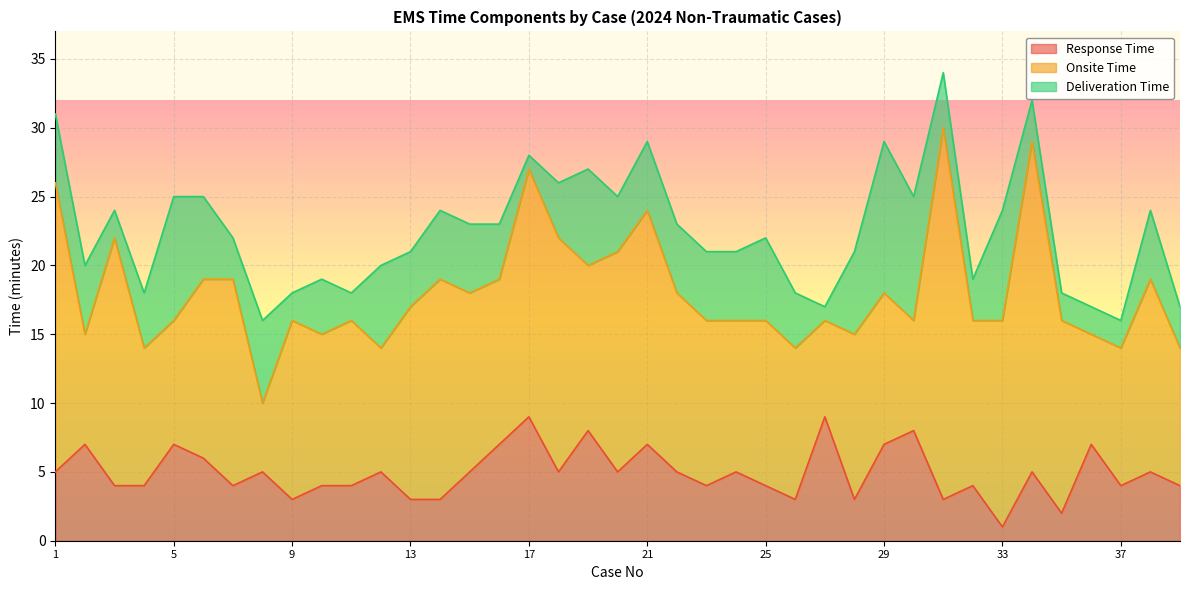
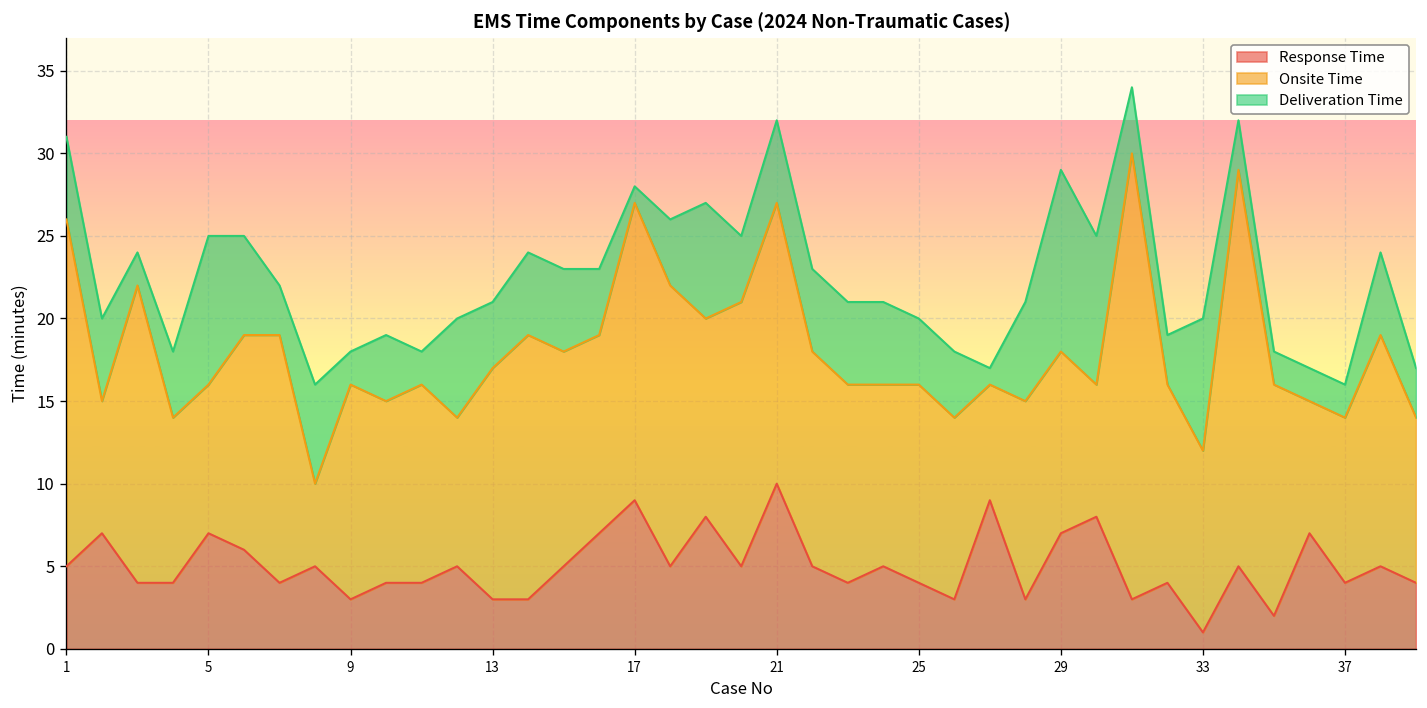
Response Time, 21: 7 -> 10
Deliveration Time, 25: 6 -> 4
Onsite Time, 33: 15 -> 11
